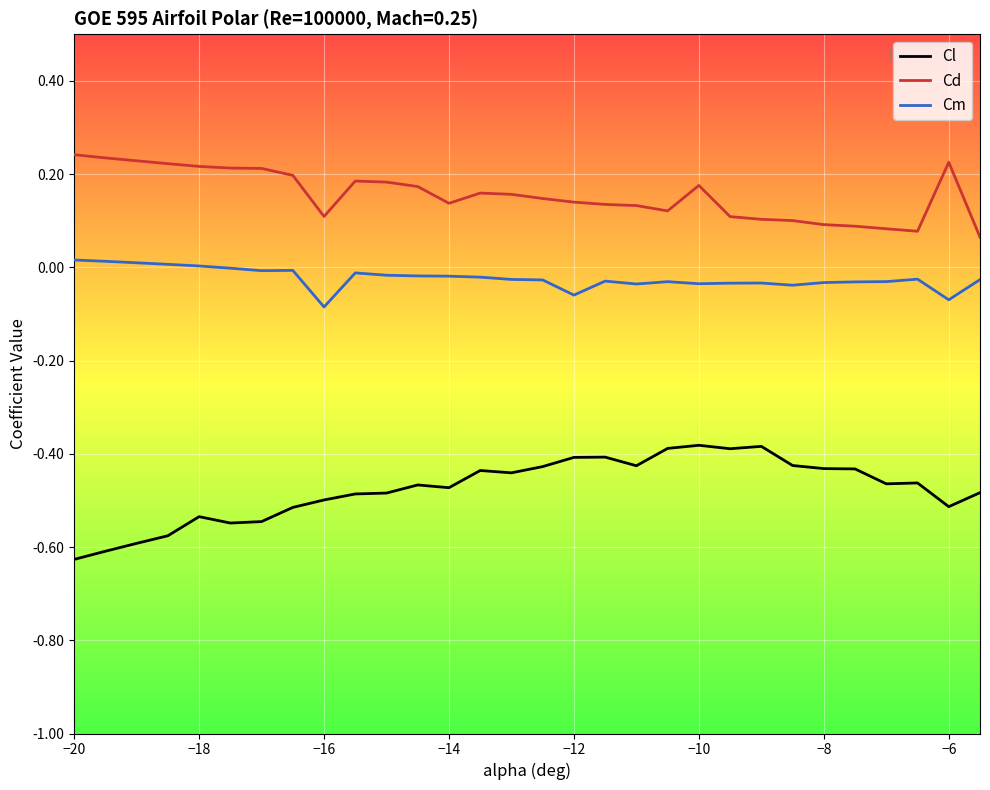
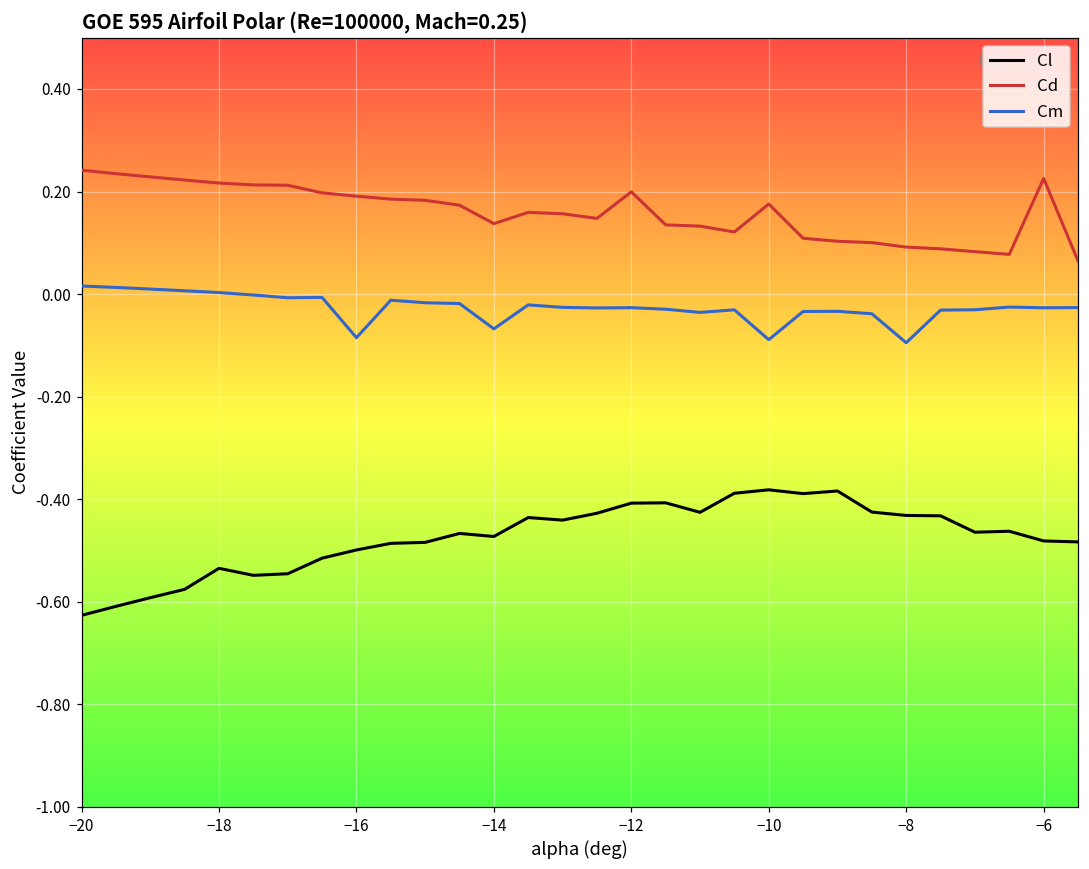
Cd, −16: 0.11 -> 0.19
Cm, −14: -0.02 -> -0.07
Cd, −12: 0.14 -> 0.20
Cm, −12: -0.06 -> -0.03
Cm, −10: -0.04 -> -0.09
Cm, −8: -0.03 -> -0.09
Cl, −6: -0.51 -> -0.48
Cm, −6: -0.07 -> -0.03
